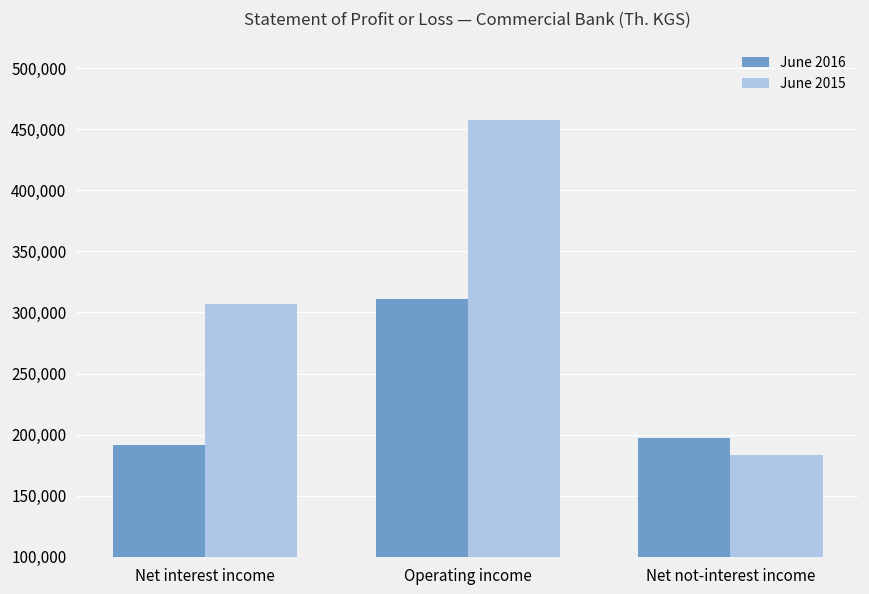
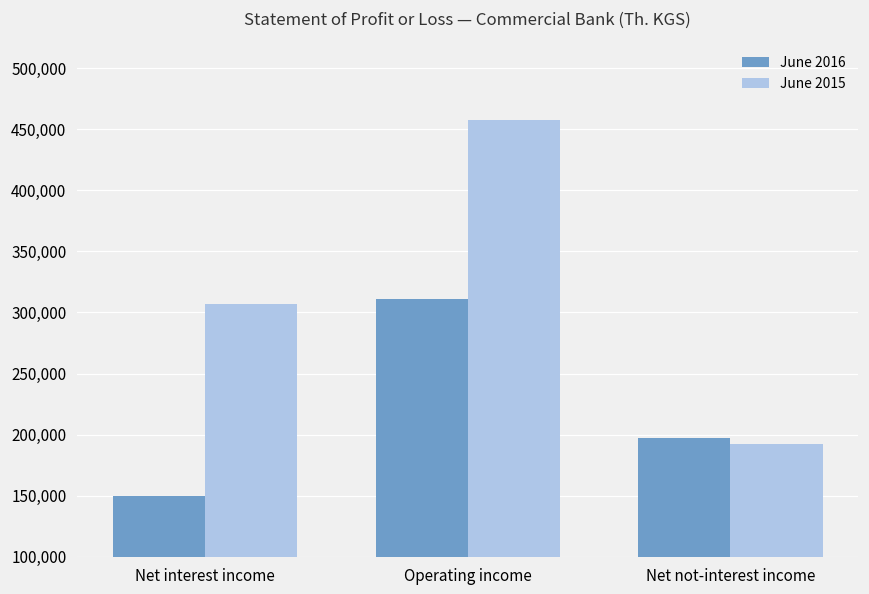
June 2016, Net interest income: 191,000 -> 150,000
June 2015, Net not-interest income: 184,000 -> 192,000
